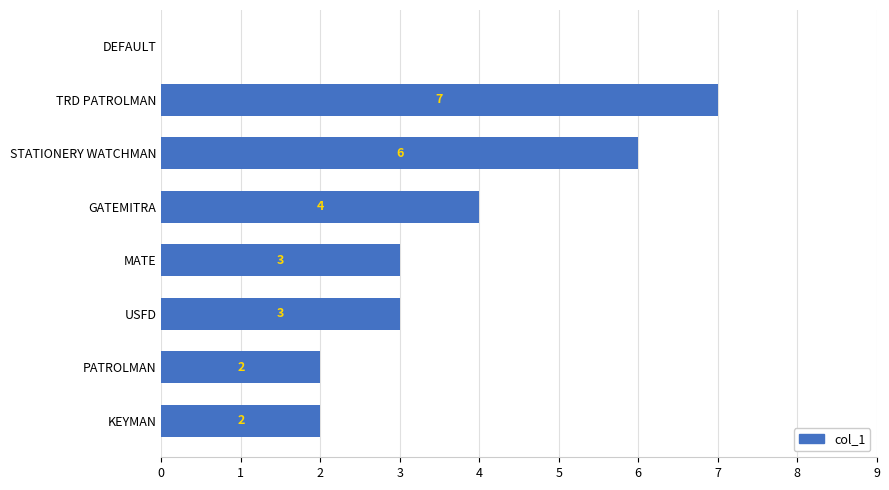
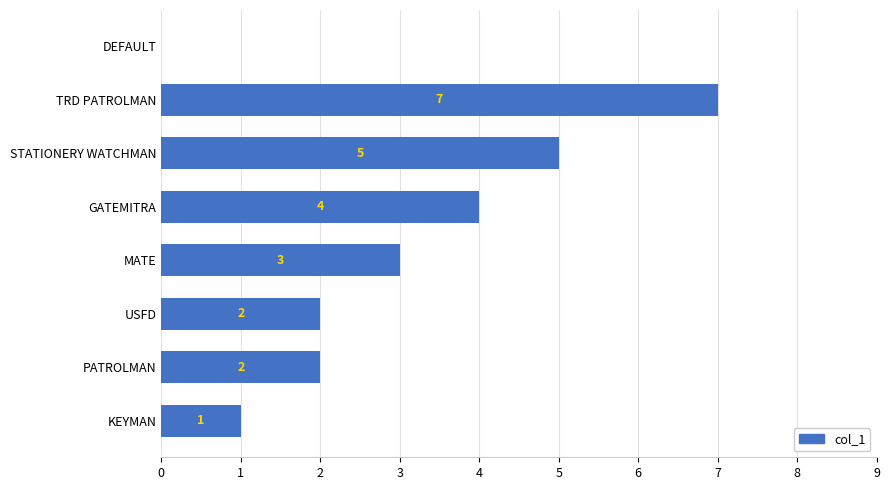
STATIONERY WATCHMAN: 6 -> 5
USFD: 3 -> 2
KEYMAN: 2 -> 1
